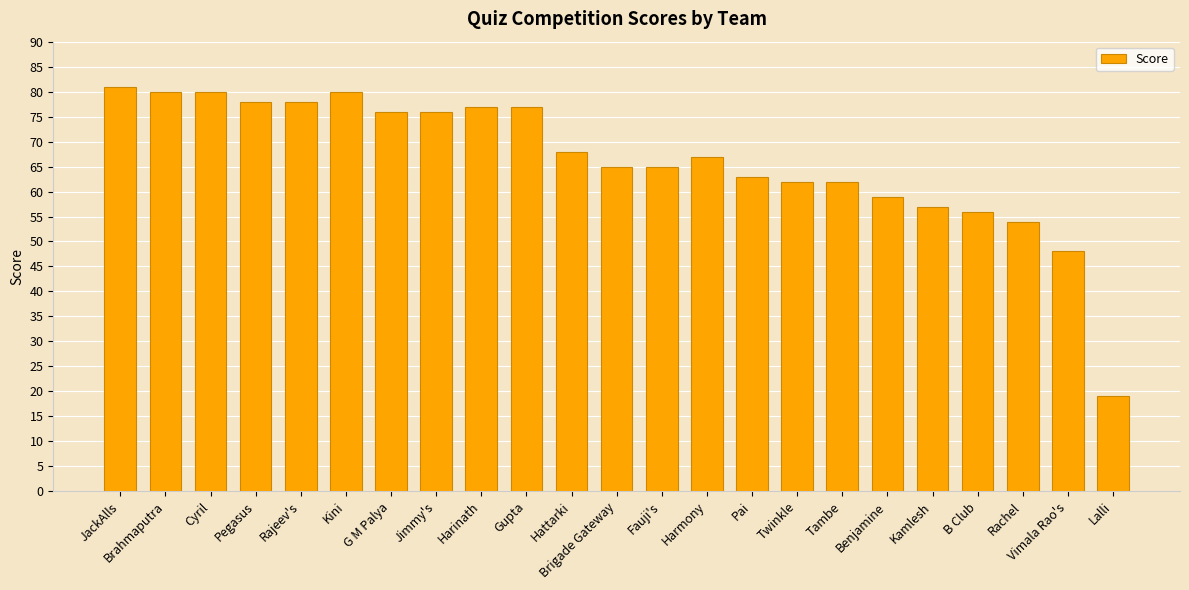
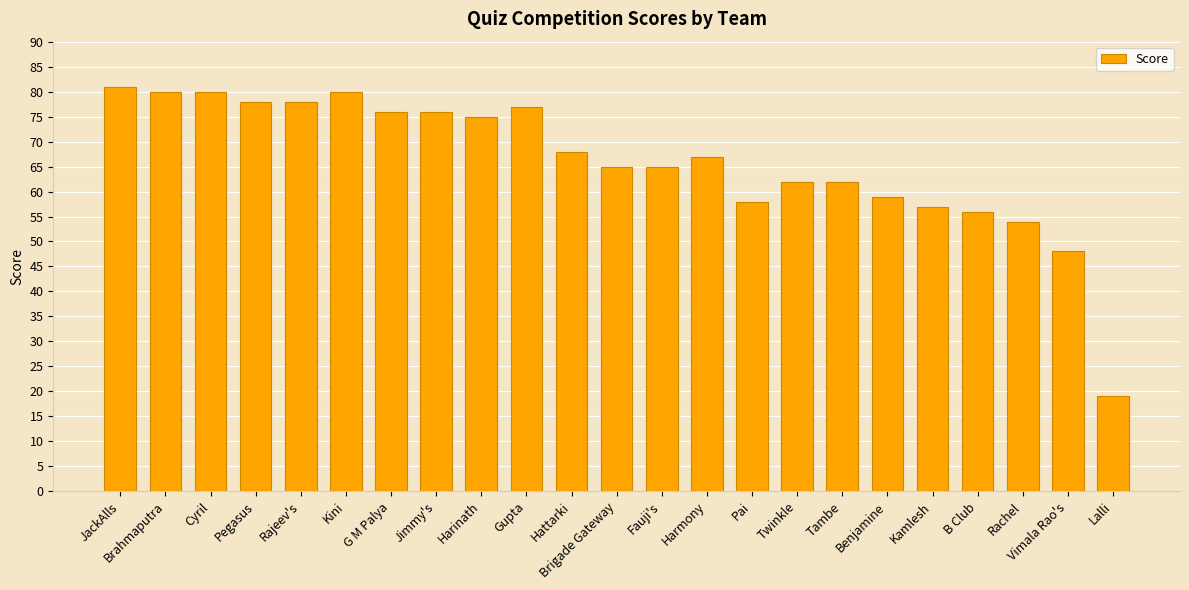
Harinath: 77 -> 75
Pai: 63 -> 58
